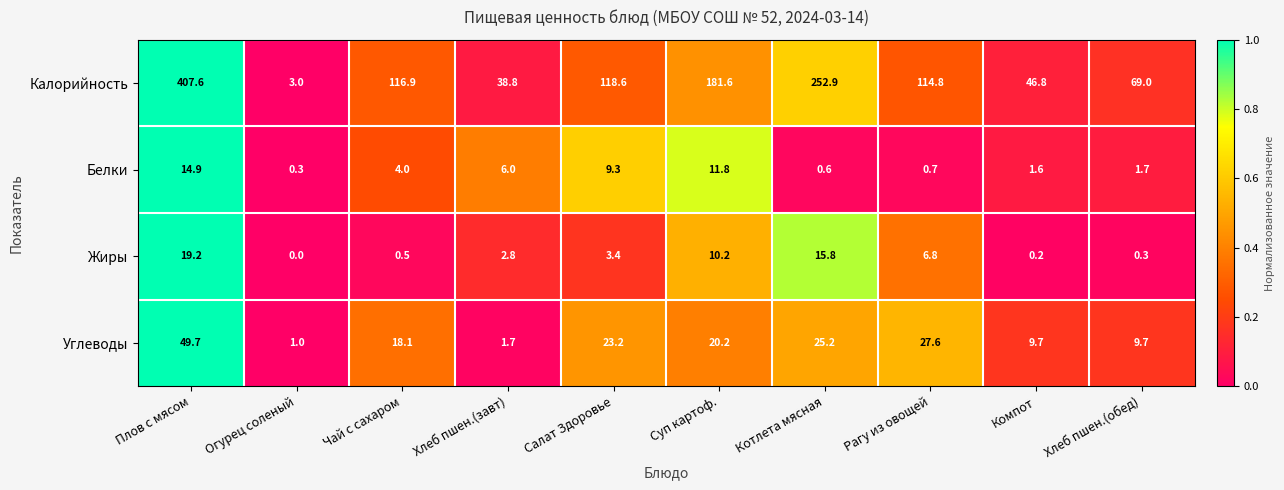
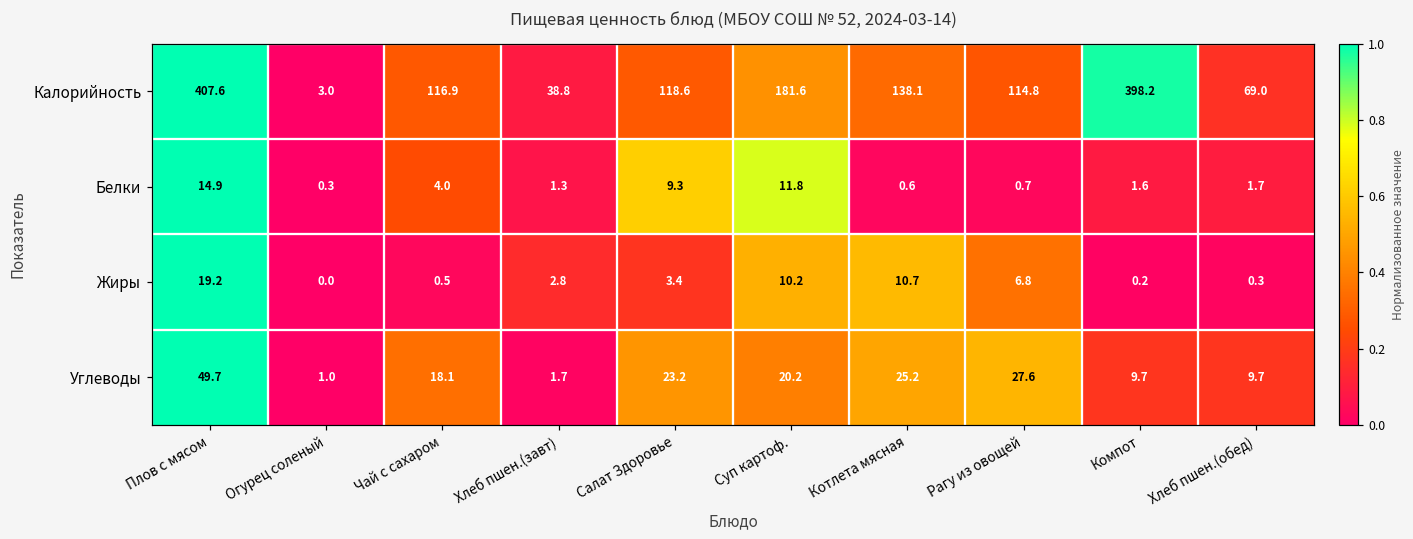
Калорийность, Котлета мясная: 252.9 -> 138.1
Калорийность, Компот: 46.8 -> 398.2
Белки, Хлеб пшен.(завт): 6.0 -> 1.3
Жиры, Котлета мясная: 15.8 -> 10.7
